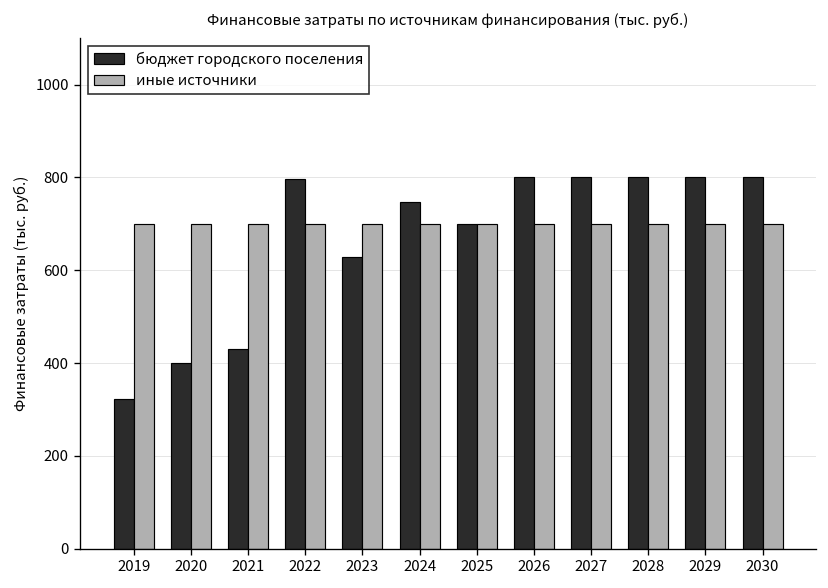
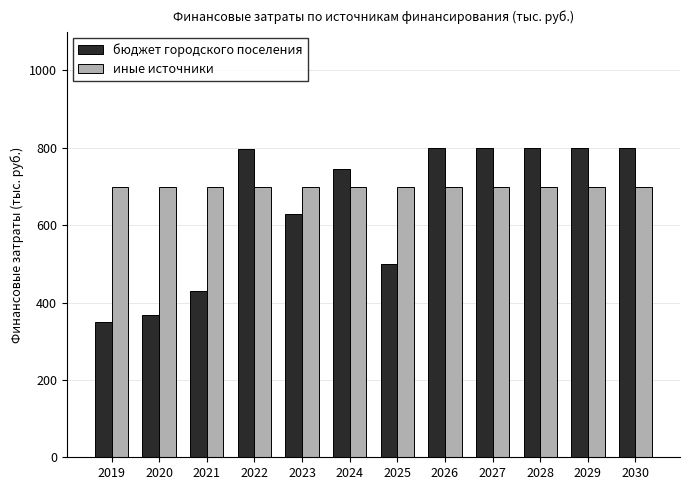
бюджет городского поселения, 2019: 320 -> 350
бюджет городского поселения, 2020: 400 -> 370
бюджет городского поселения, 2025: 700 -> 500
